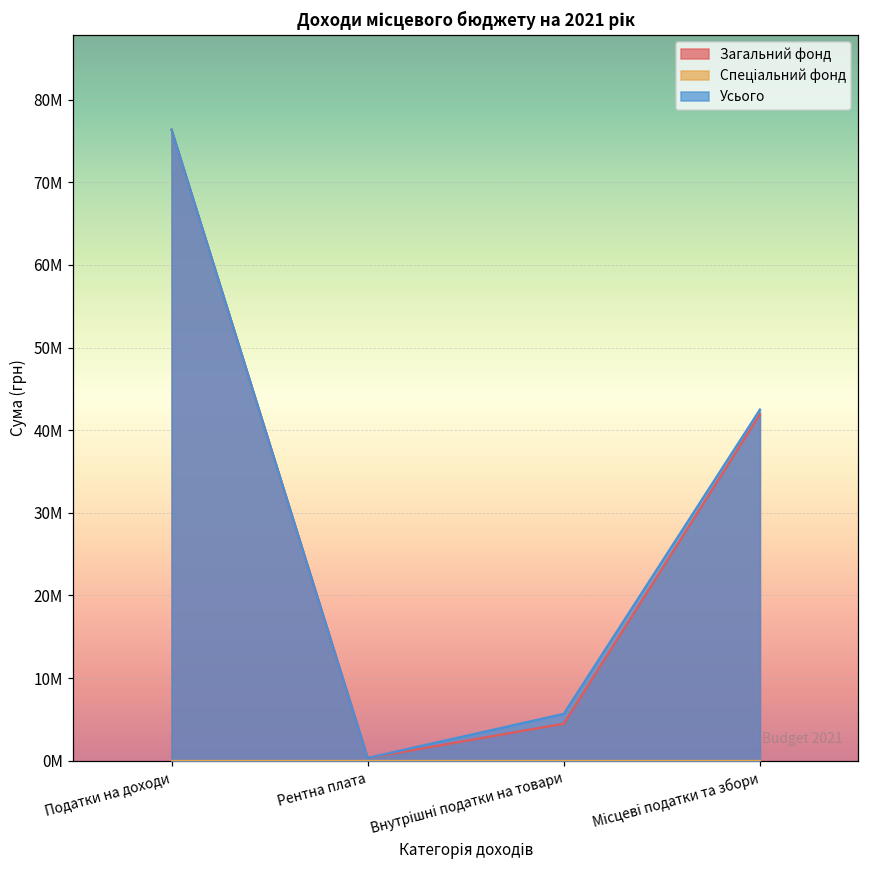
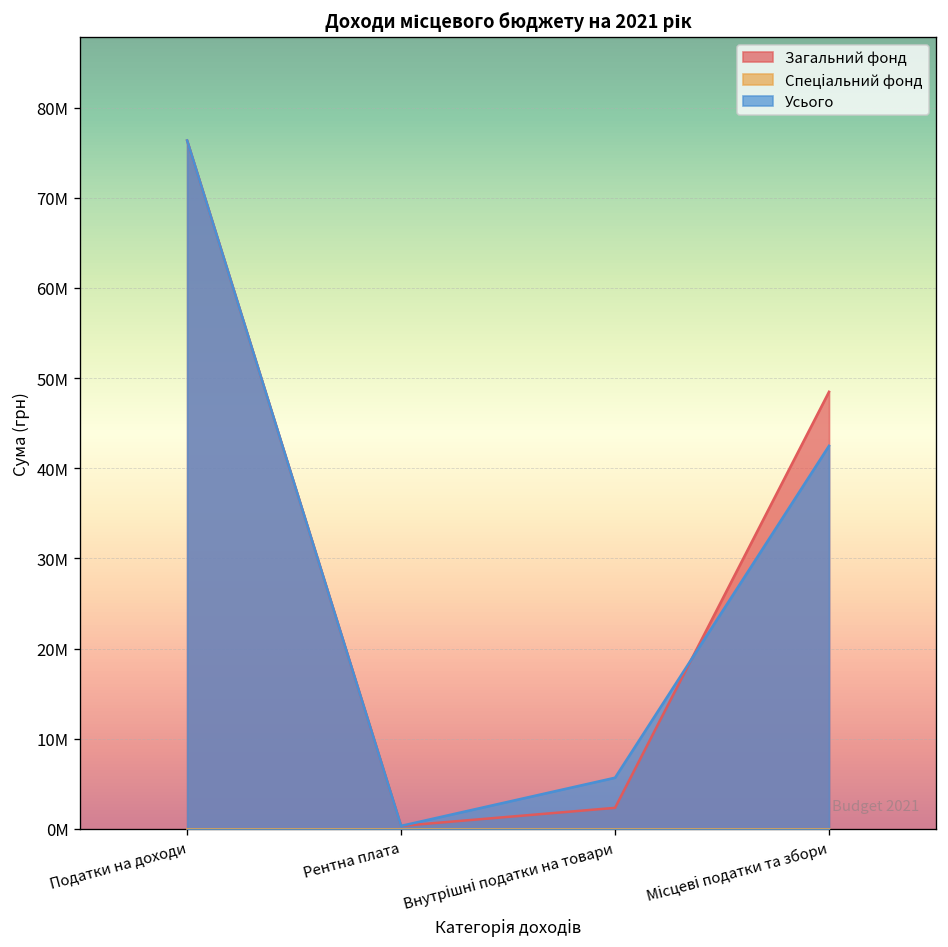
Загальний фонд, Внутрішні податки на товари: 4000000 -> 2000000
Загальний фонд, Місцеві податки та збори: 42000000 -> 48000000
